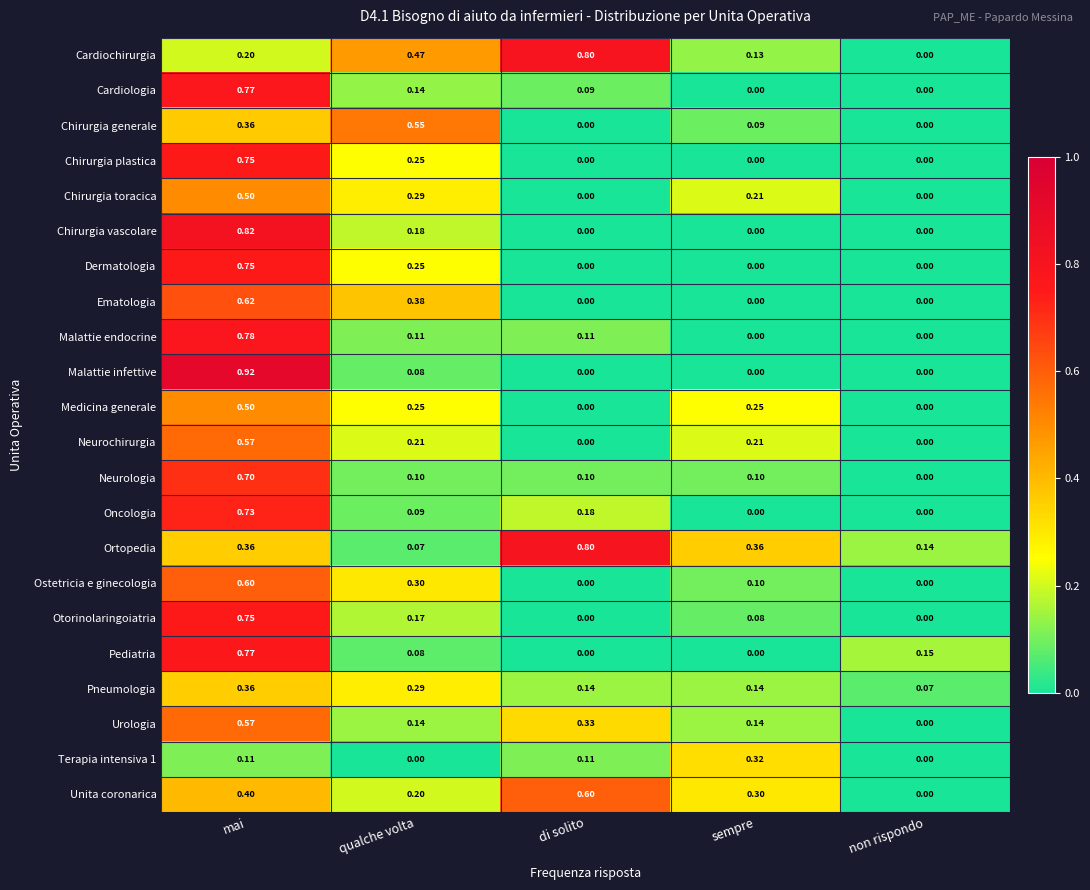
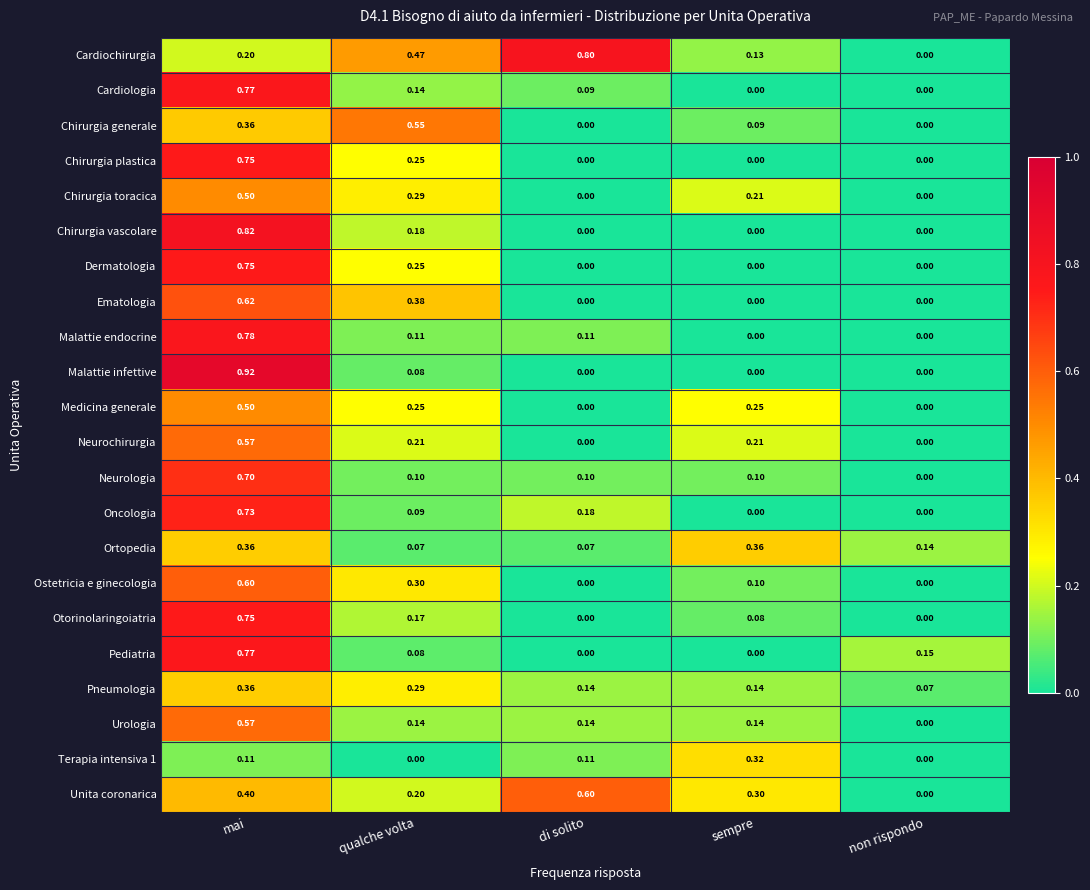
Ortopedia, di solito: 0.80 -> 0.07
Urologia, di solito: 0.33 -> 0.14
